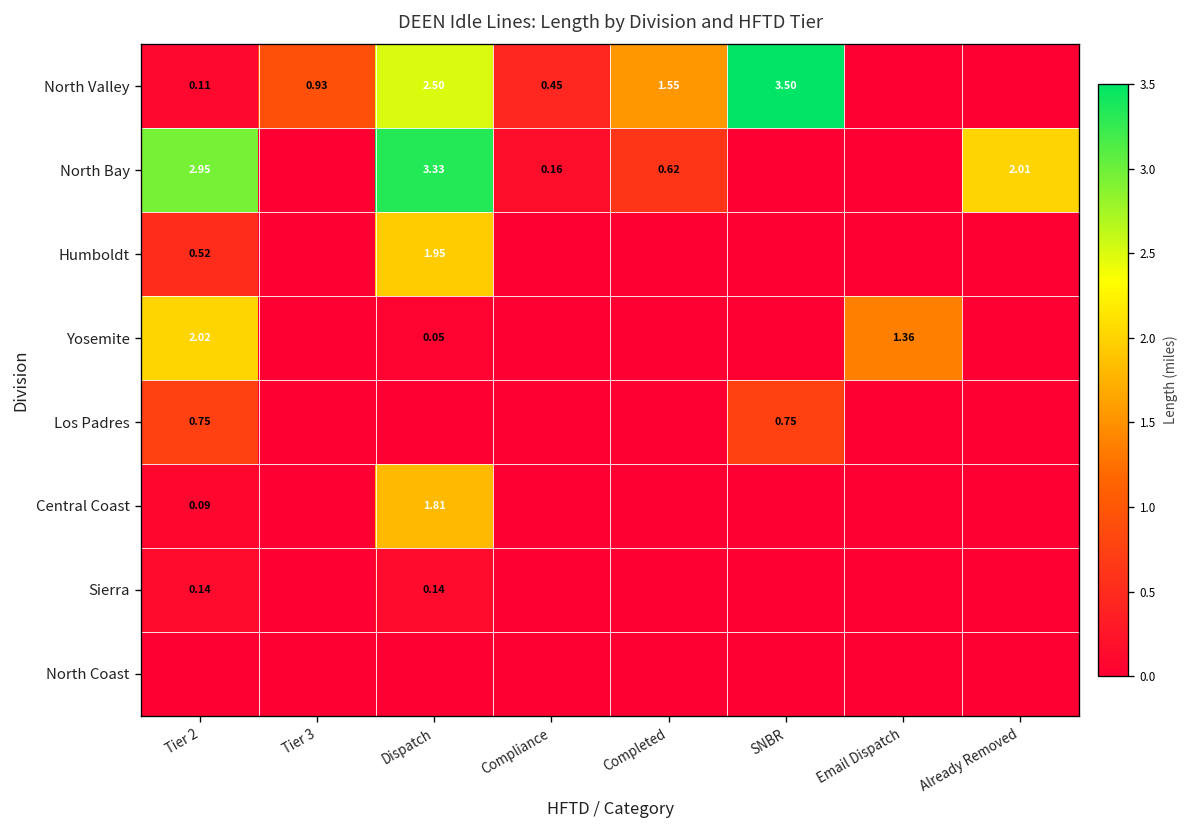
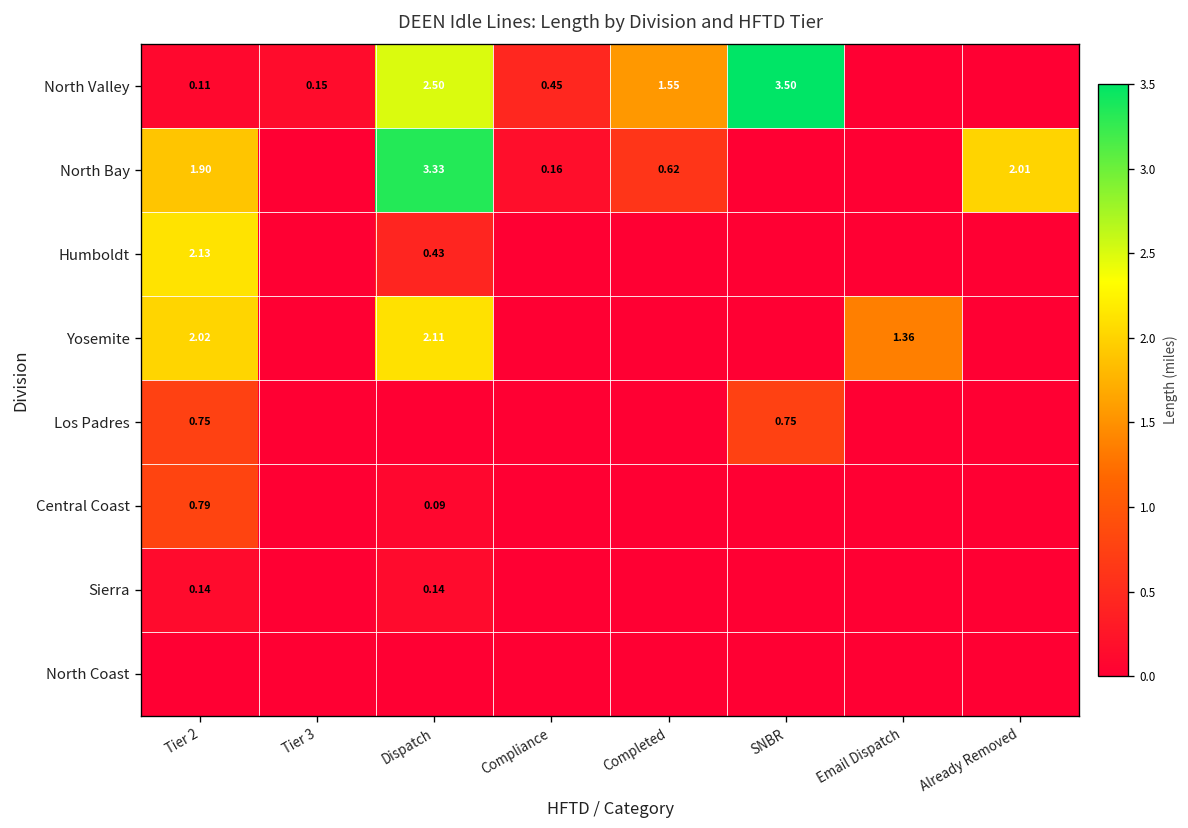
North Valley, Tier 3: 0.93 -> 0.15
North Bay, Tier 2: 2.95 -> 1.90
Humboldt, Tier 2: 0.52 -> 2.13
Humboldt, Dispatch: 1.95 -> 0.43
Yosemite, Dispatch: 0.05 -> 2.11
Central Coast, Tier 2: 0.09 -> 0.79
Central Coast, Dispatch: 1.81 -> 0.09
